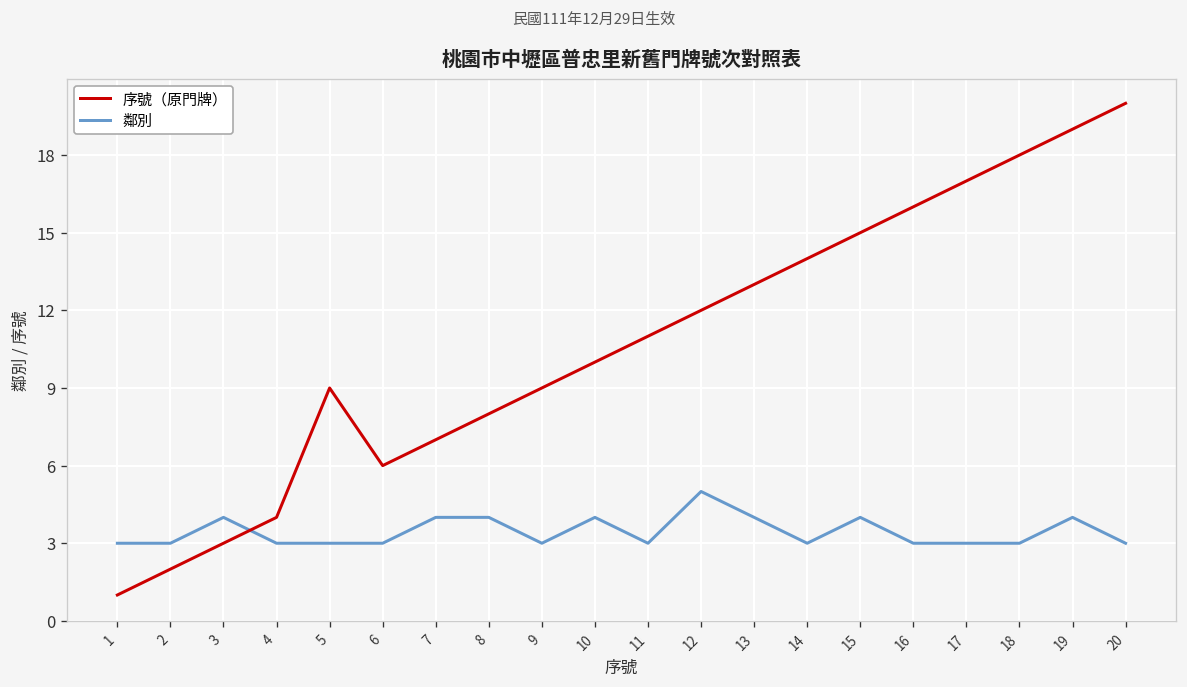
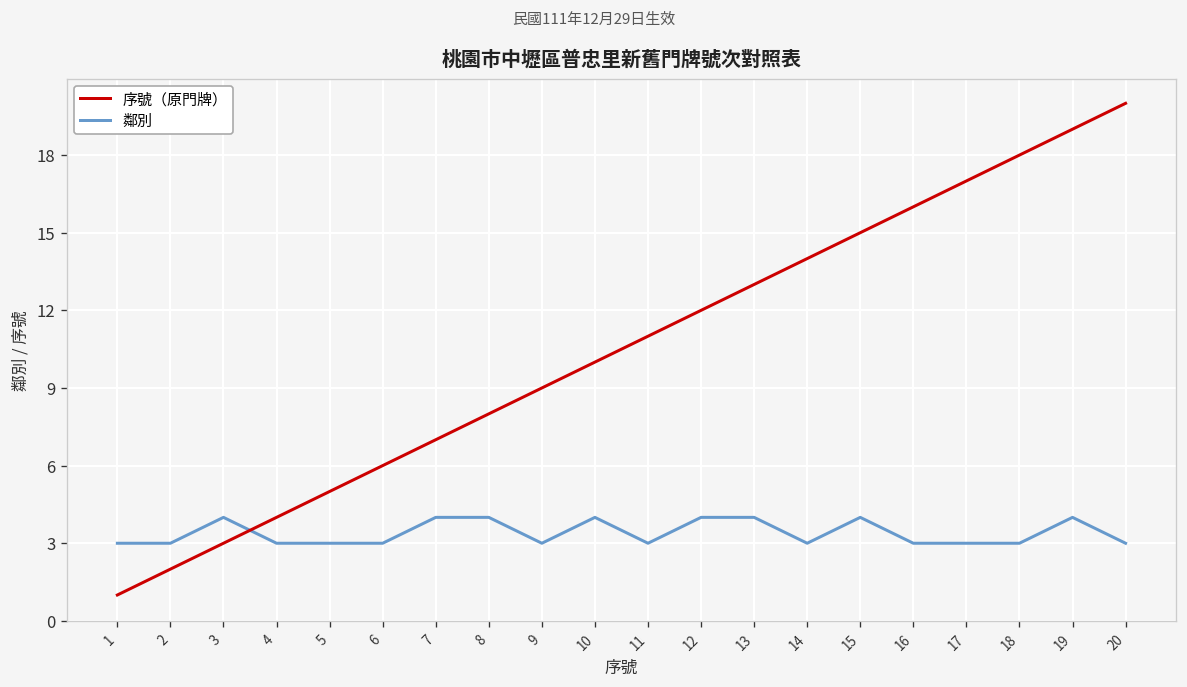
序號（原門牌）, 5: 9 -> 5
鄰別, 12: 5 -> 4
